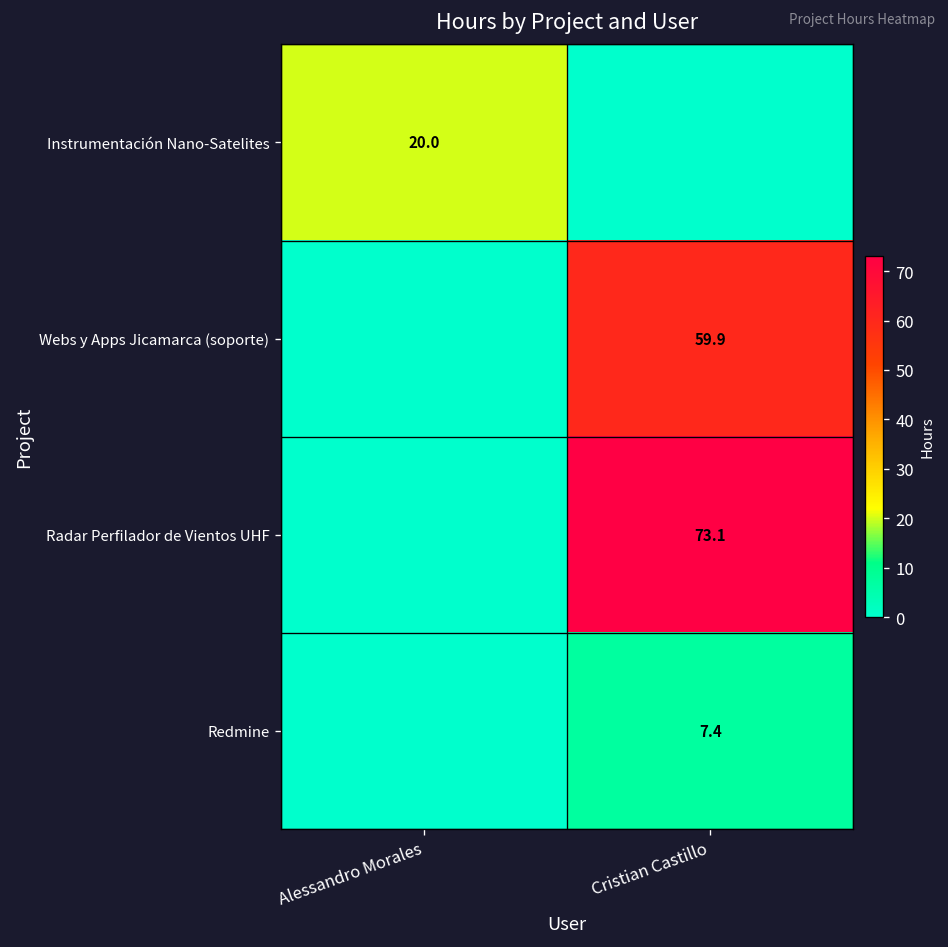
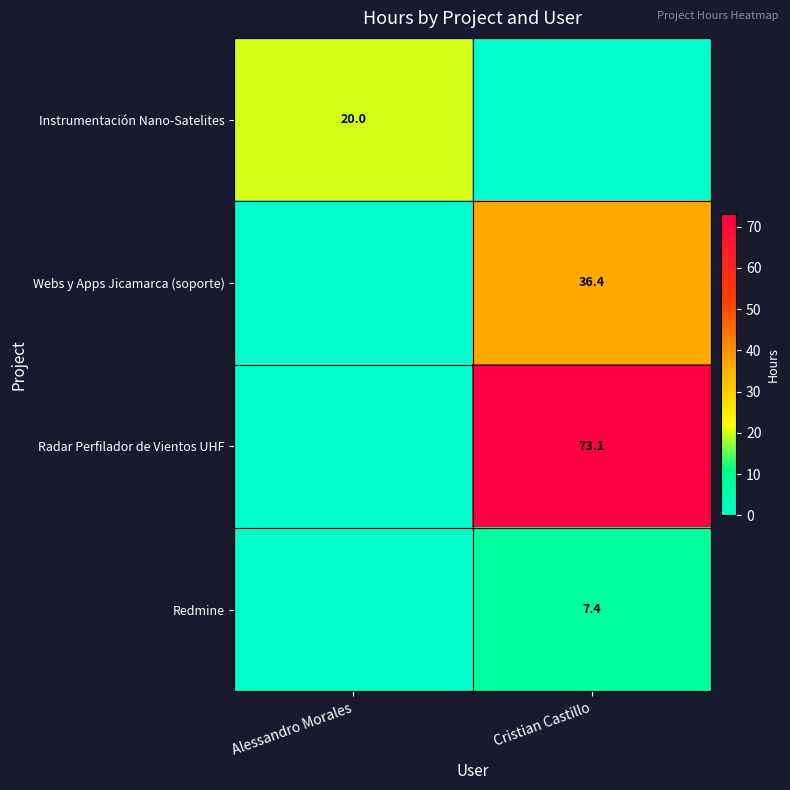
Webs y Apps Jicamarca (soporte), Cristian Castillo: 59.9 -> 36.4
